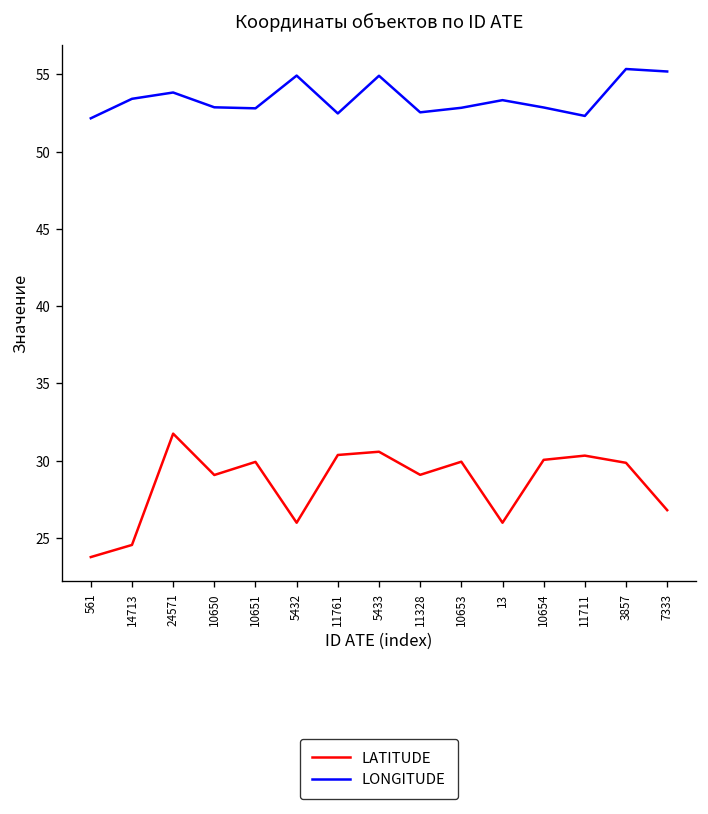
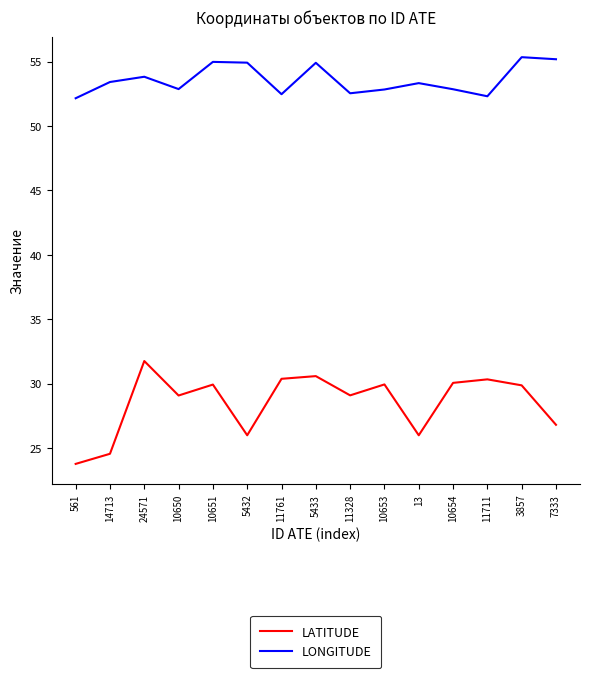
LONGITUDE, 10651: 52.8 -> 55.0
